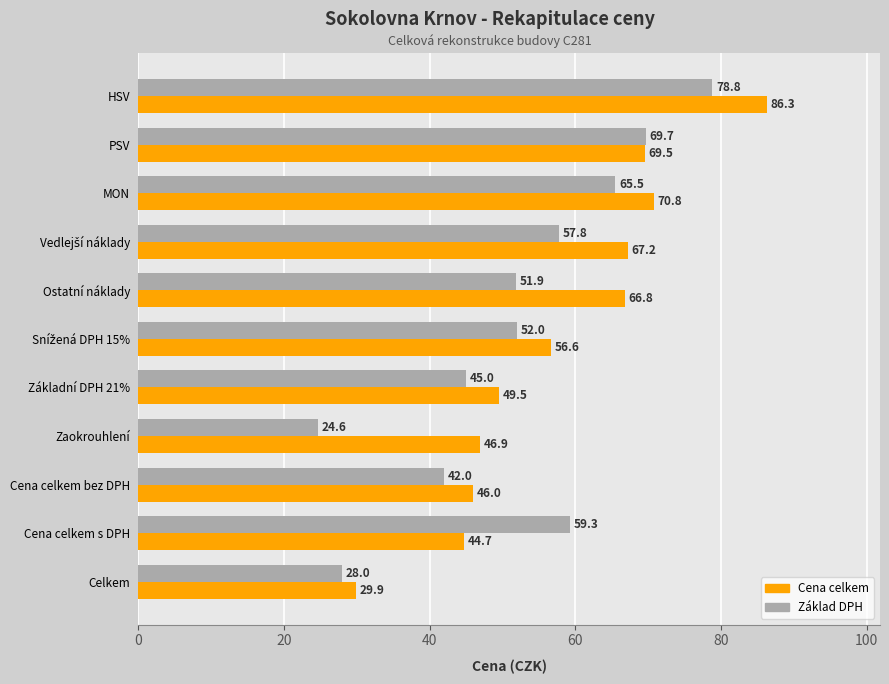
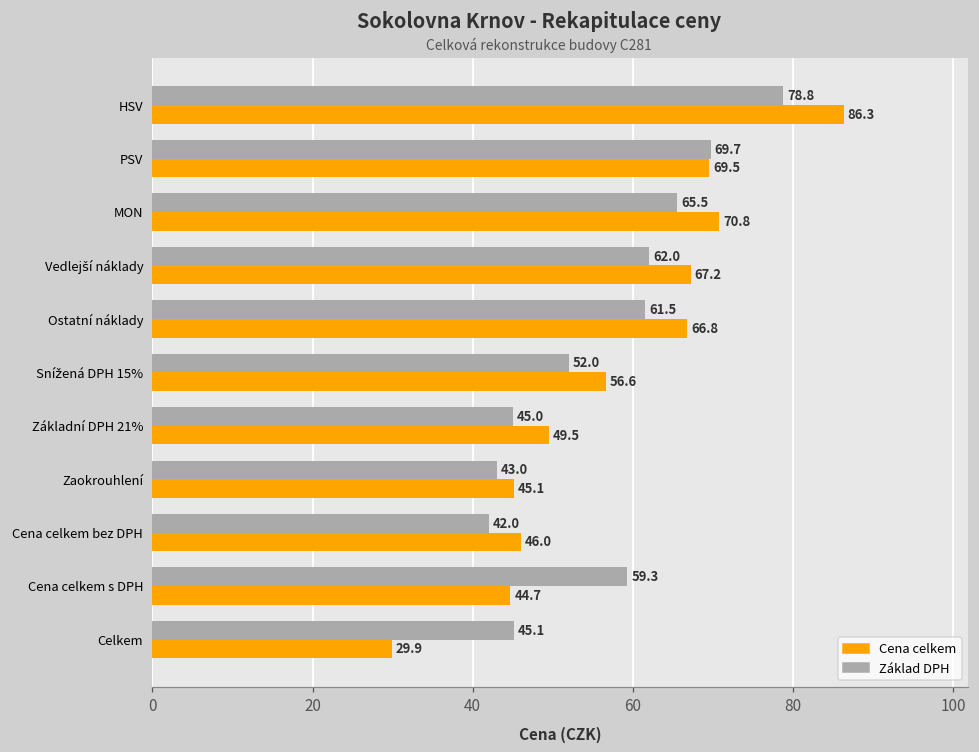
Základ DPH, Vedlejší náklady: 57.8 -> 62.0
Základ DPH, Ostatní náklady: 51.9 -> 61.5
Základ DPH, Zaokrouhlení: 24.6 -> 43.0
Cena celkem, Zaokrouhlení: 46.9 -> 45.1
Základ DPH, Celkem: 28.0 -> 45.1
